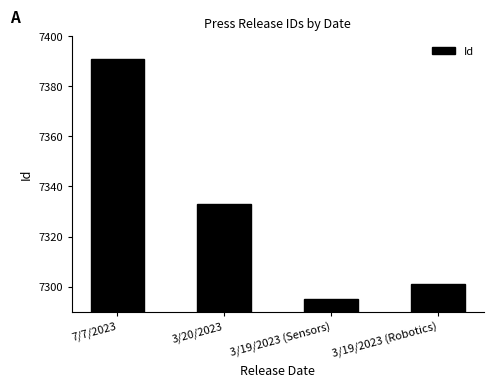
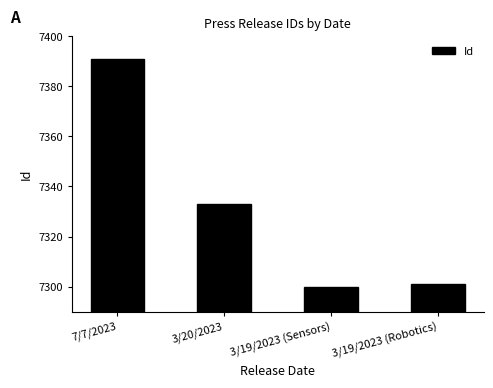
3/19/2023 (Sensors): 7295 -> 7300
